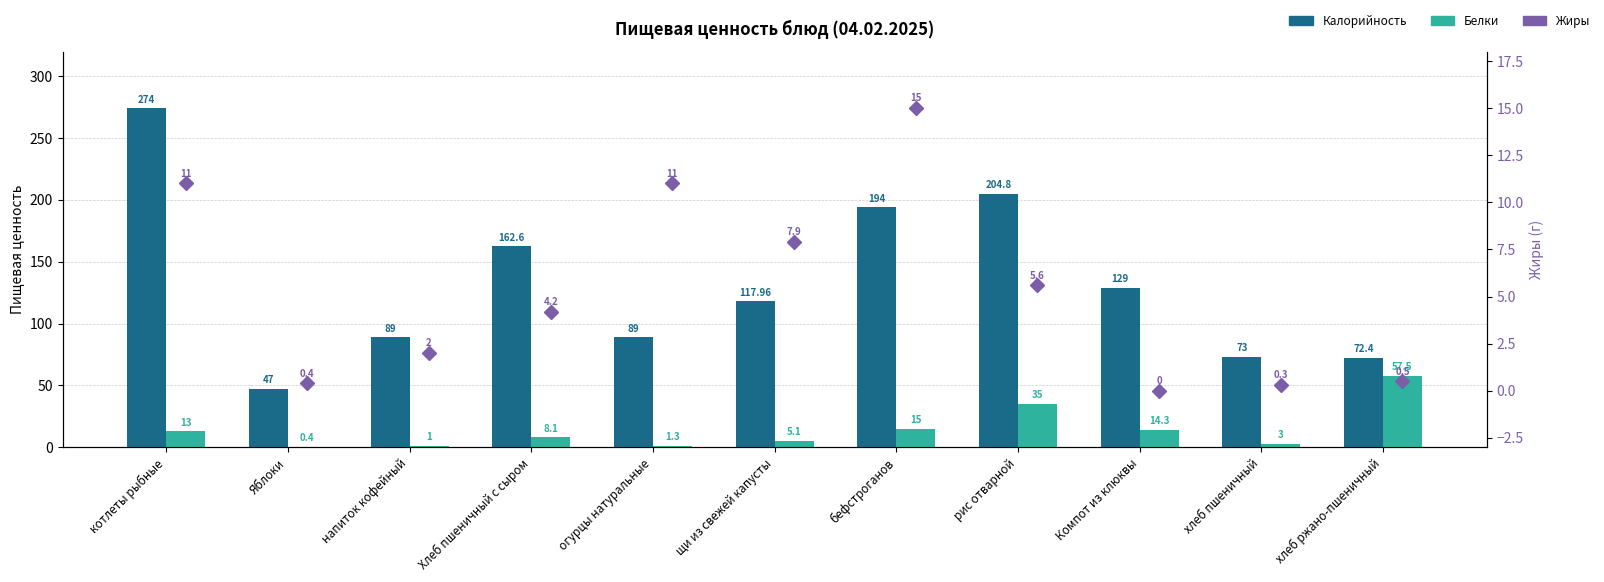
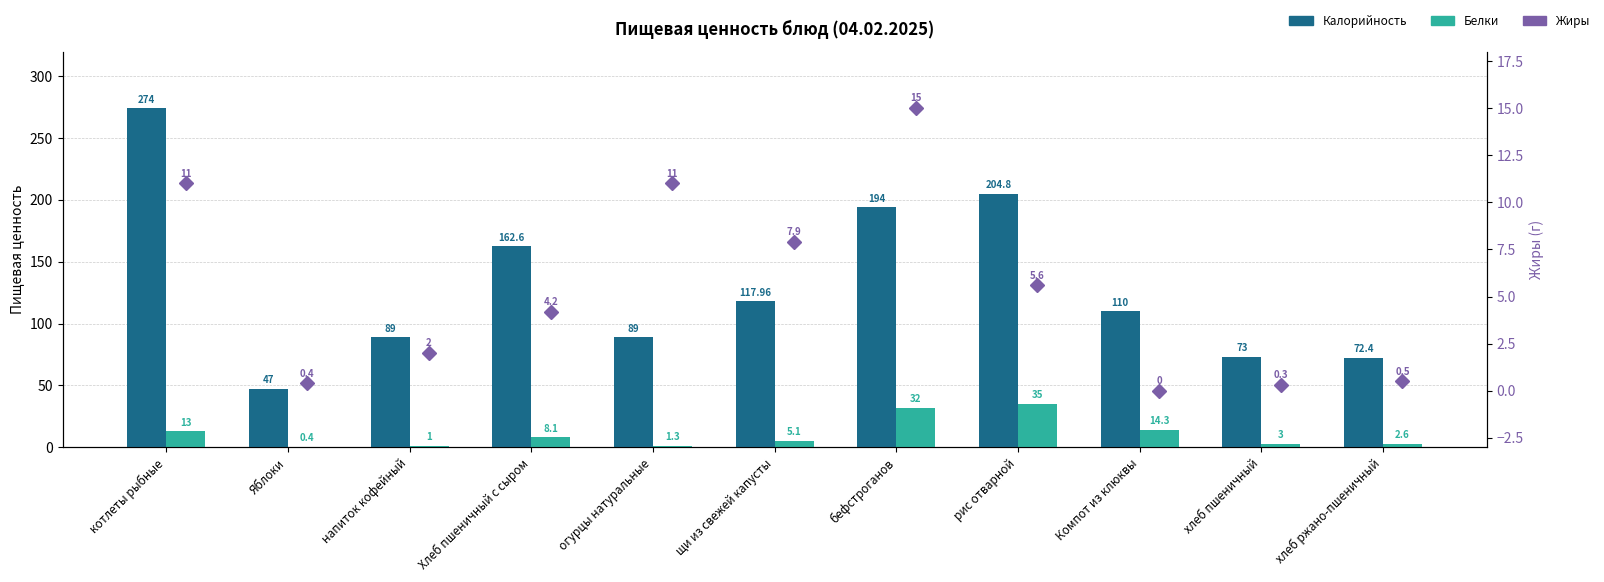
Белки, бефстроганов: 15 -> 32
Калорийность, Компот из клюквы: 129 -> 110
Белки, хлеб ржано-пшеничный: 57.5 -> 2.6
